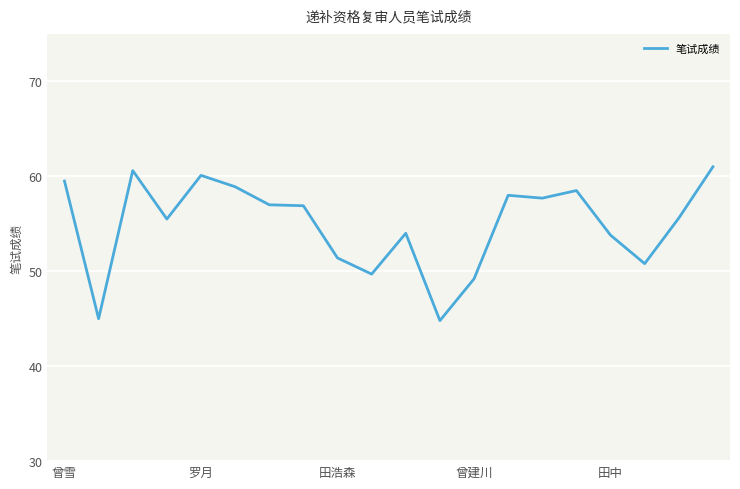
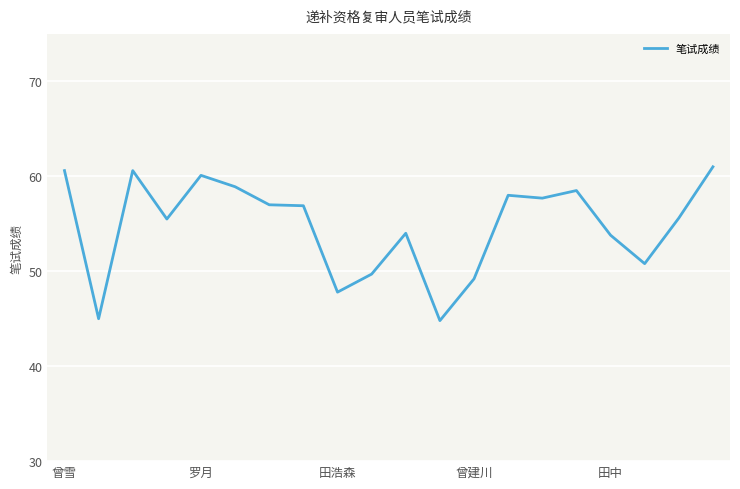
曾雪: 60 -> 61
田浩森: 51 -> 48
